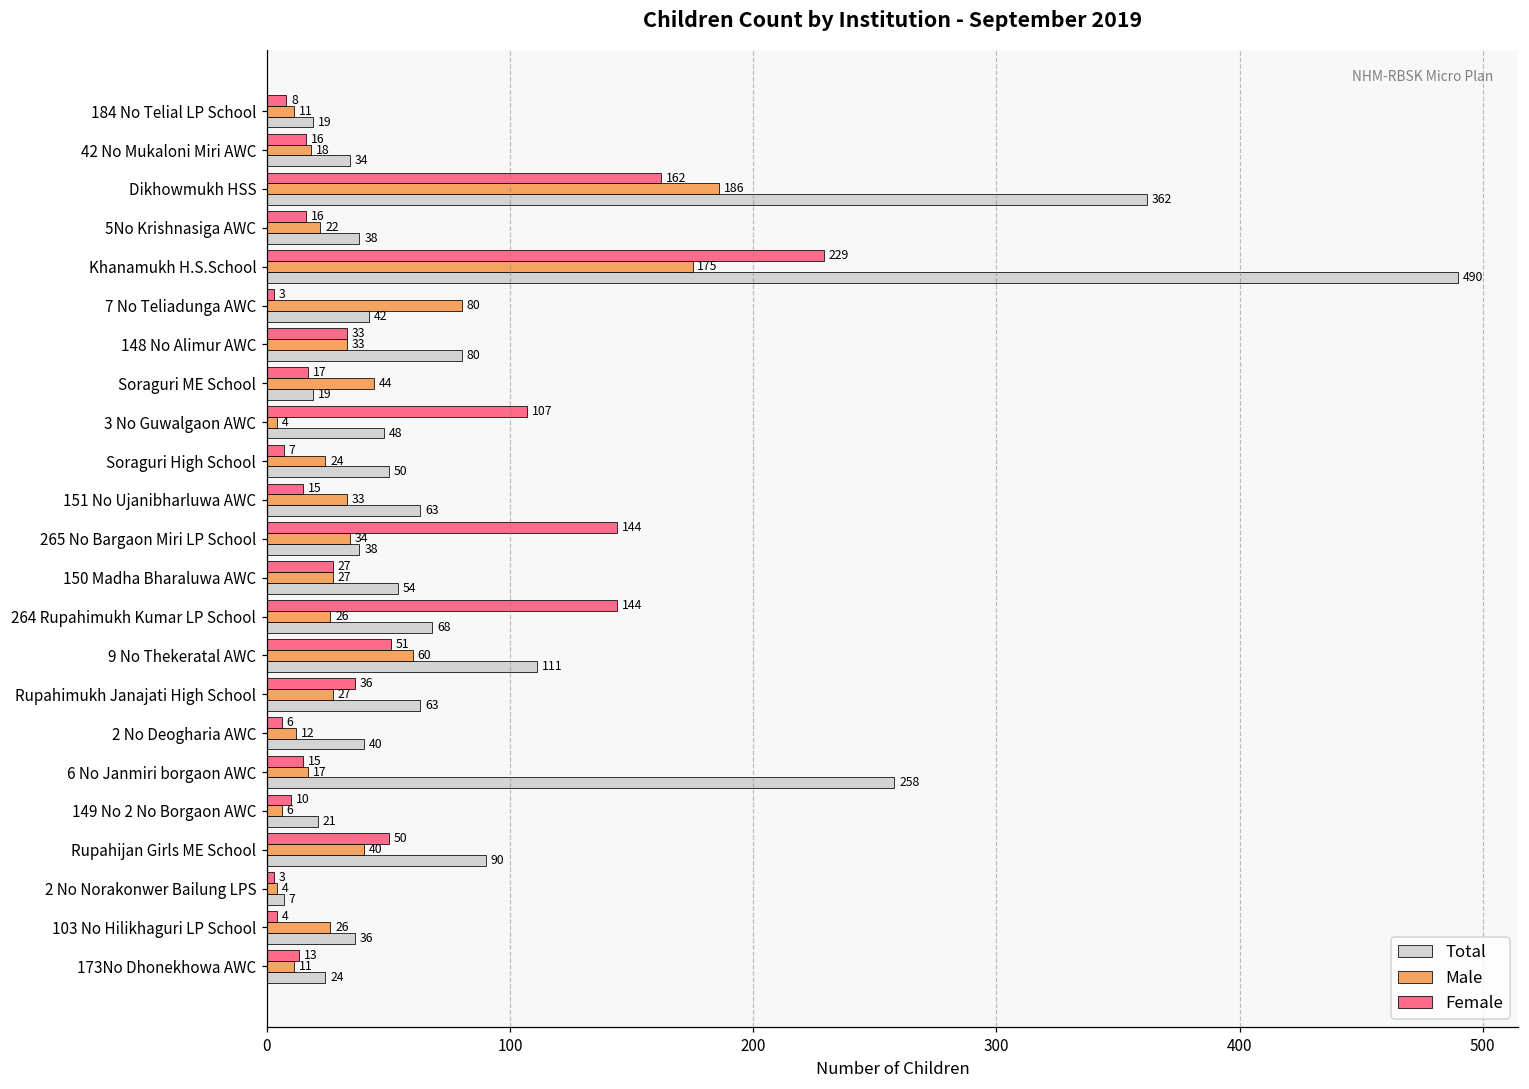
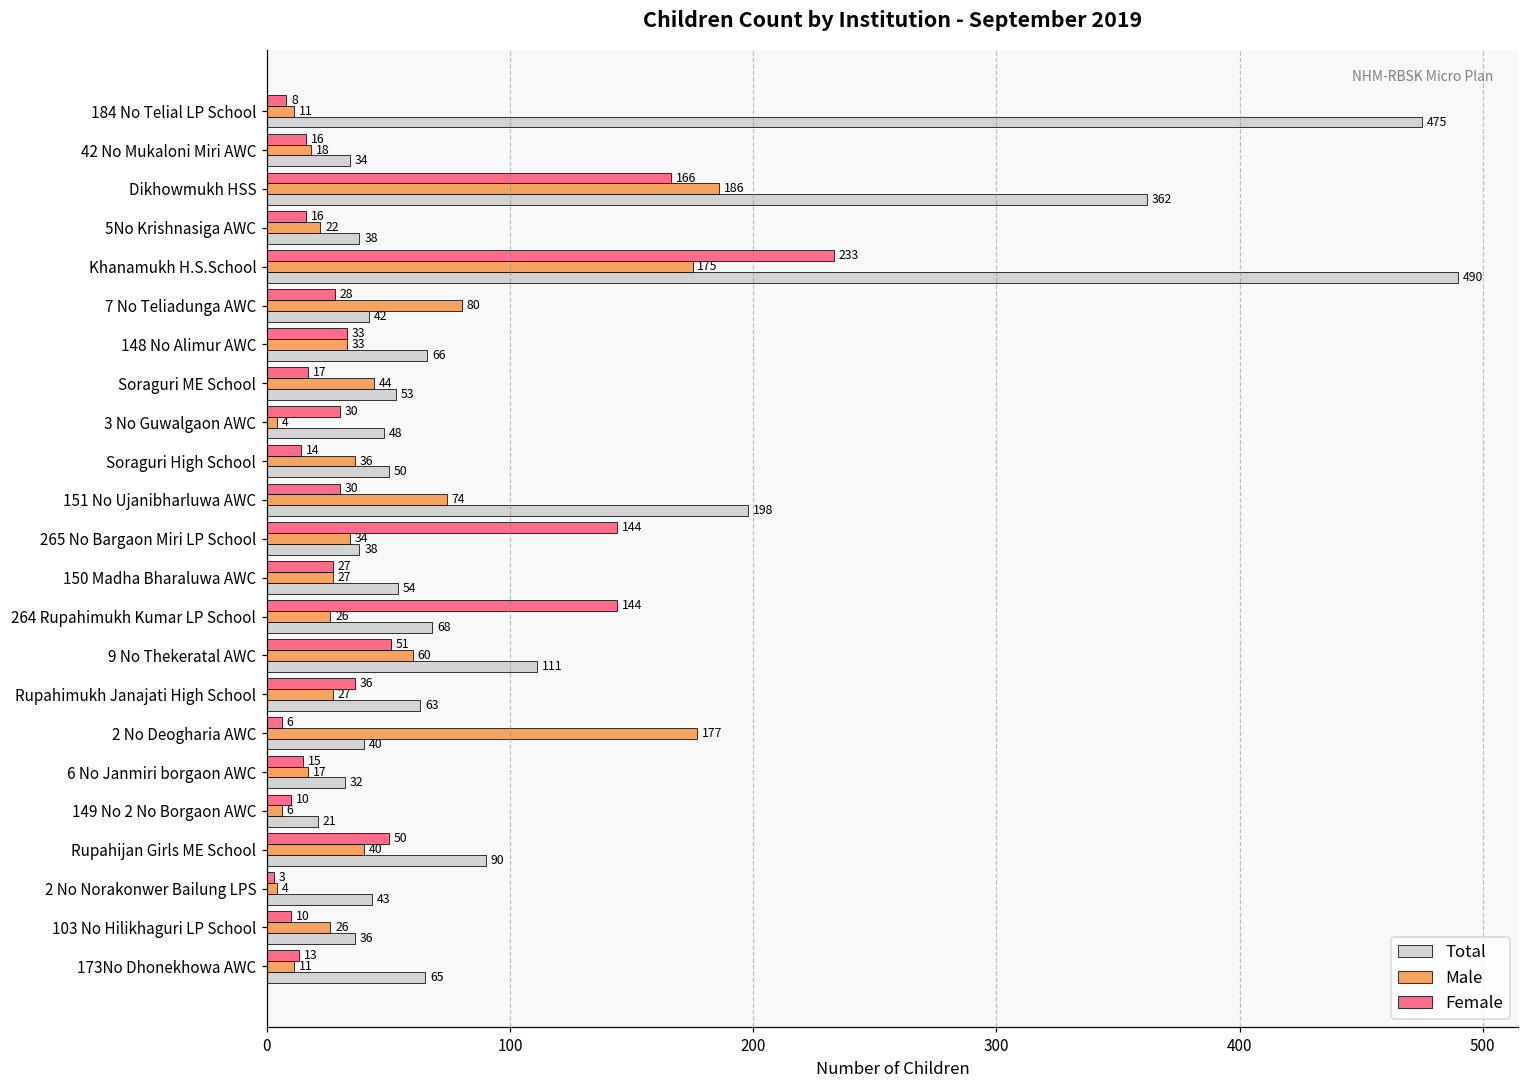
Total, 184 No Telial LP School: 19 -> 475
Female, Dikhowmukh HSS: 162 -> 166
Female, Khanamukh H.S.School: 229 -> 233
Female, 7 No Teliadunga AWC: 3 -> 28
Total, 148 No Alimur AWC: 80 -> 66
Total, Soraguri ME School: 19 -> 53
Female, 3 No Guwalgaon AWC: 107 -> 30
Female, Soraguri High School: 7 -> 14
Male, Soraguri High School: 24 -> 36
Female, 151 No Ujanibharluwa AWC: 15 -> 30
Male, 151 No Ujanibharluwa AWC: 33 -> 74
Total, 151 No Ujanibharluwa AWC: 63 -> 198
Male, 2 No Deogharia AWC: 12 -> 177
Total, 6 No Janmiri borgaon AWC: 258 -> 32
Total, 2 No Norakonwer Bailung LPS: 7 -> 43
Female, 103 No Hilikhaguri LP School: 4 -> 10
Total, 173No Dhonekhowa AWC: 24 -> 65
